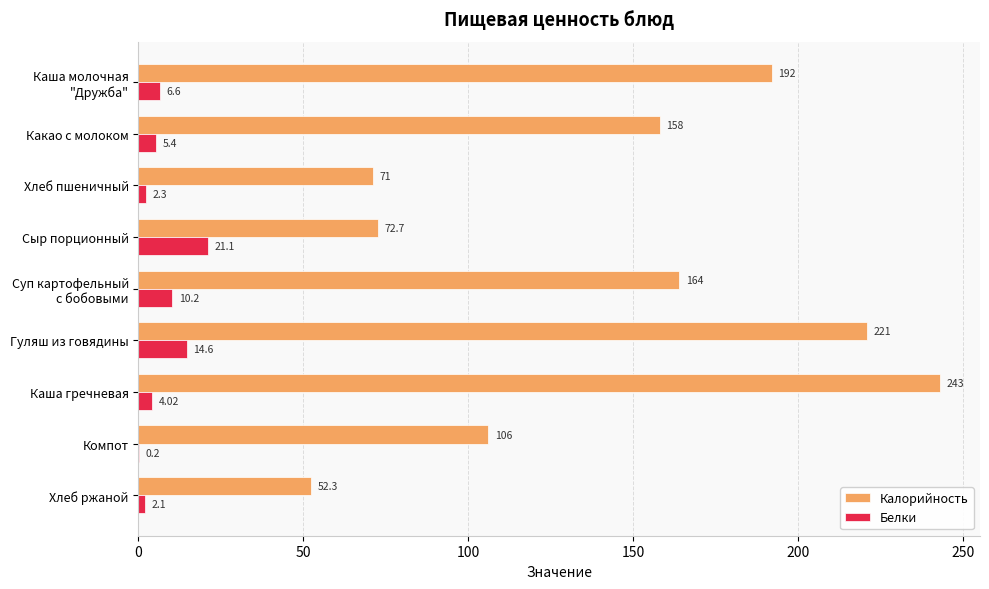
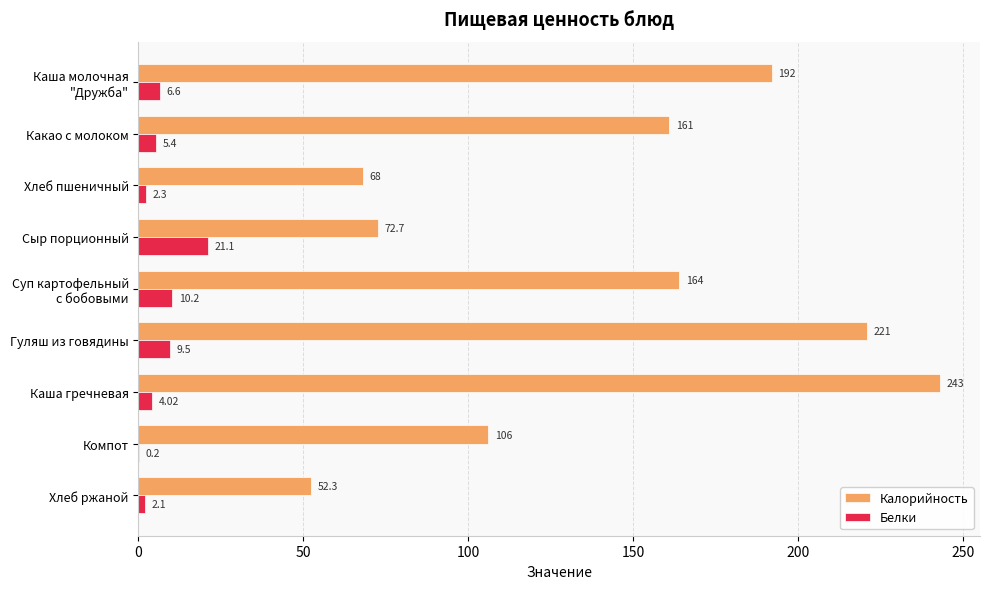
Калорийность, Какао с молоком: 158 -> 161
Калорийность, Хлеб пшеничный: 71 -> 68
Белки, Гуляш из говядины: 14.6 -> 9.5
